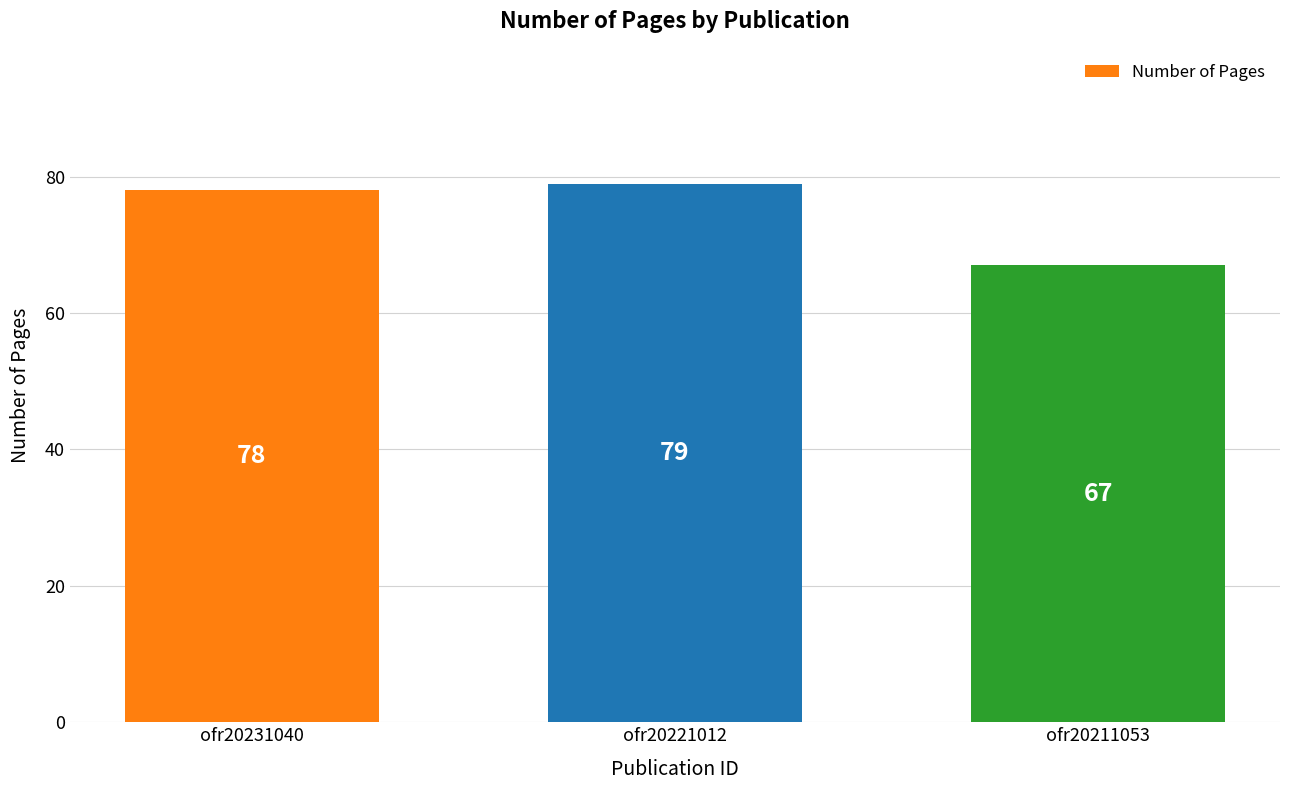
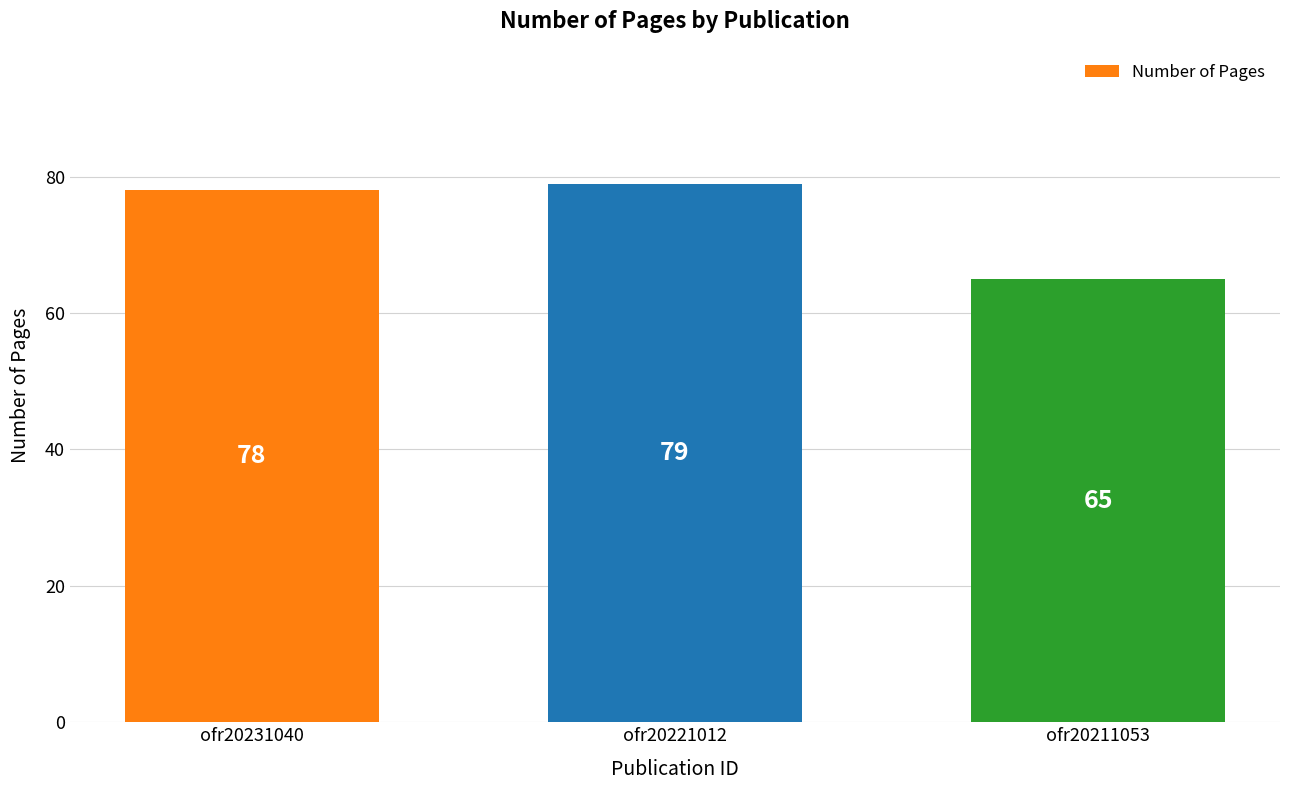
ofr20211053: 67 -> 65
